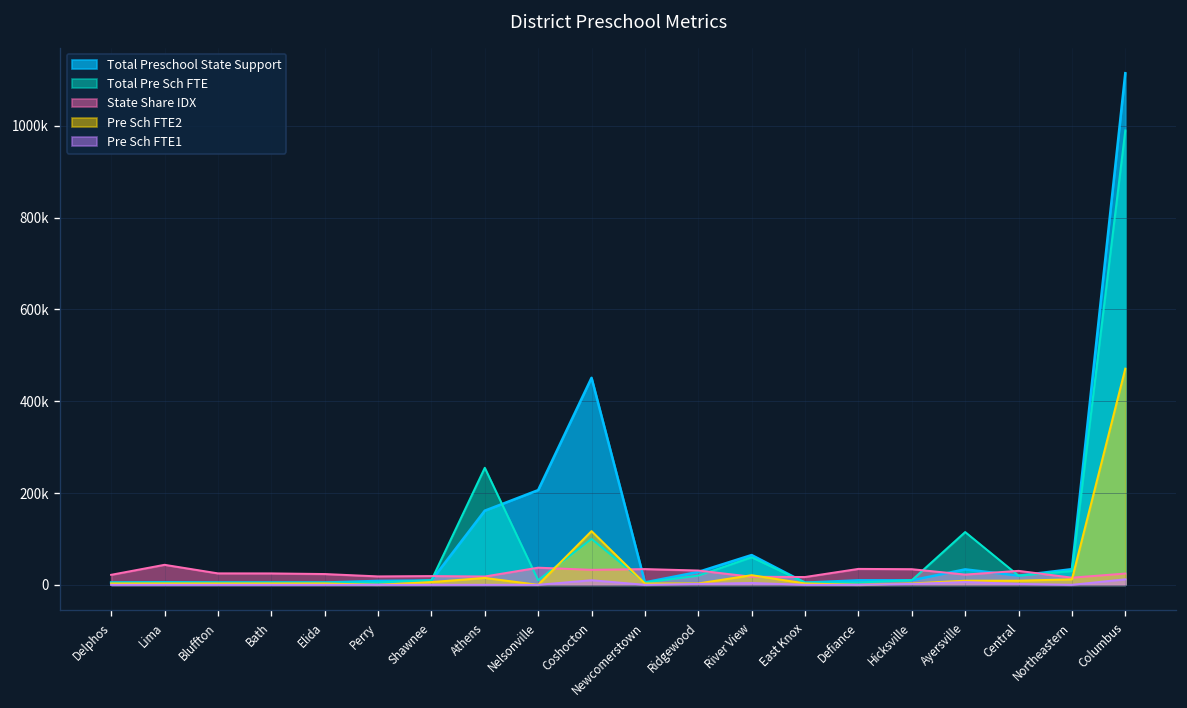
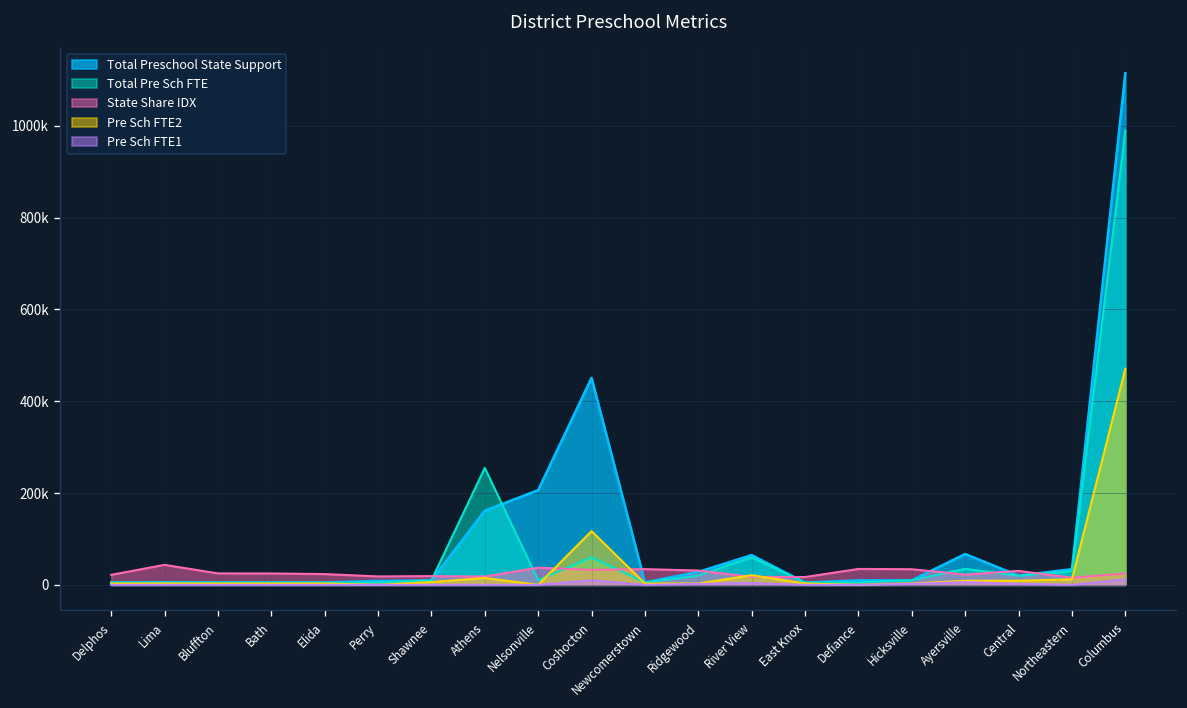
Total Pre Sch FTE, Coshocton: 100000 -> 60000
Total Preschool State Support, Ayersville: 30000 -> 70000
Total Pre Sch FTE, Ayersville: 120000 -> 40000
